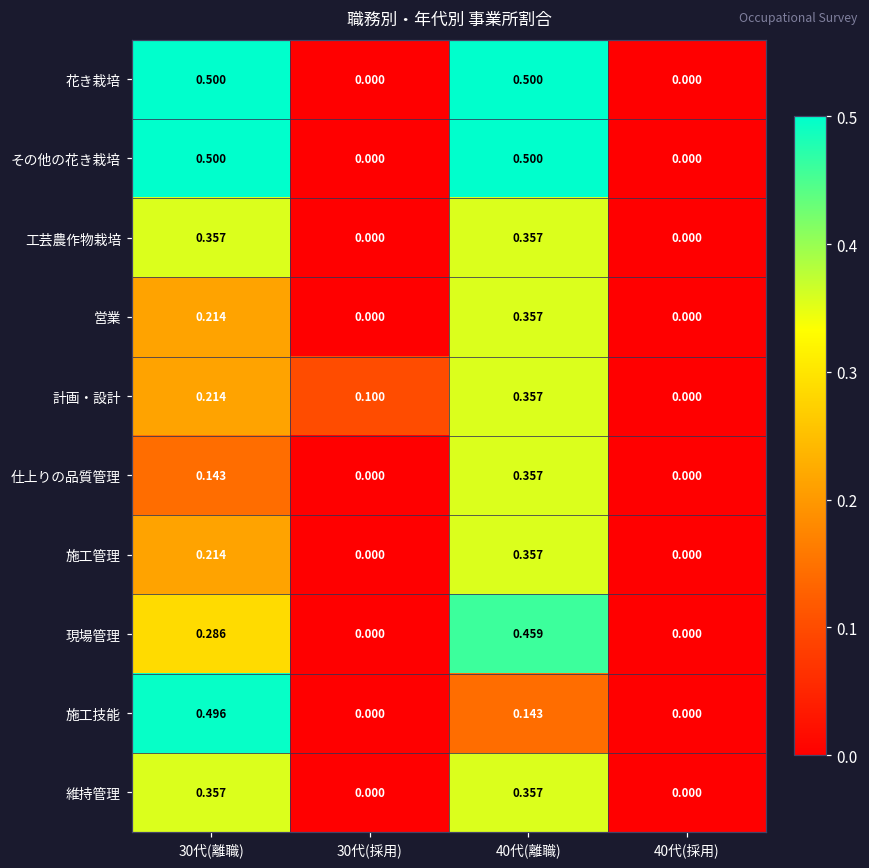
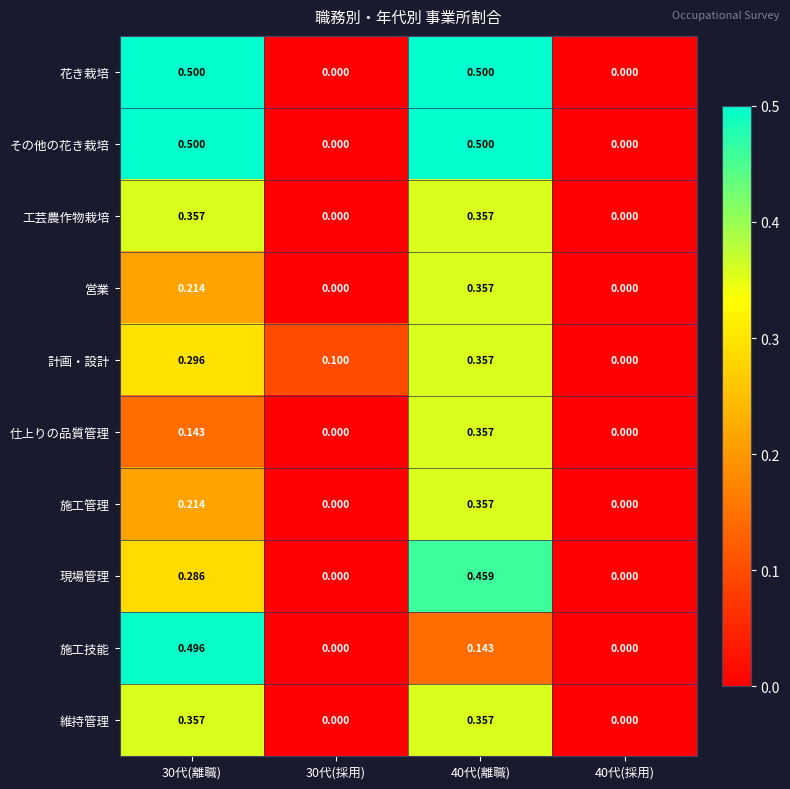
計画・設計, 30代(離職): 0.214 -> 0.296
